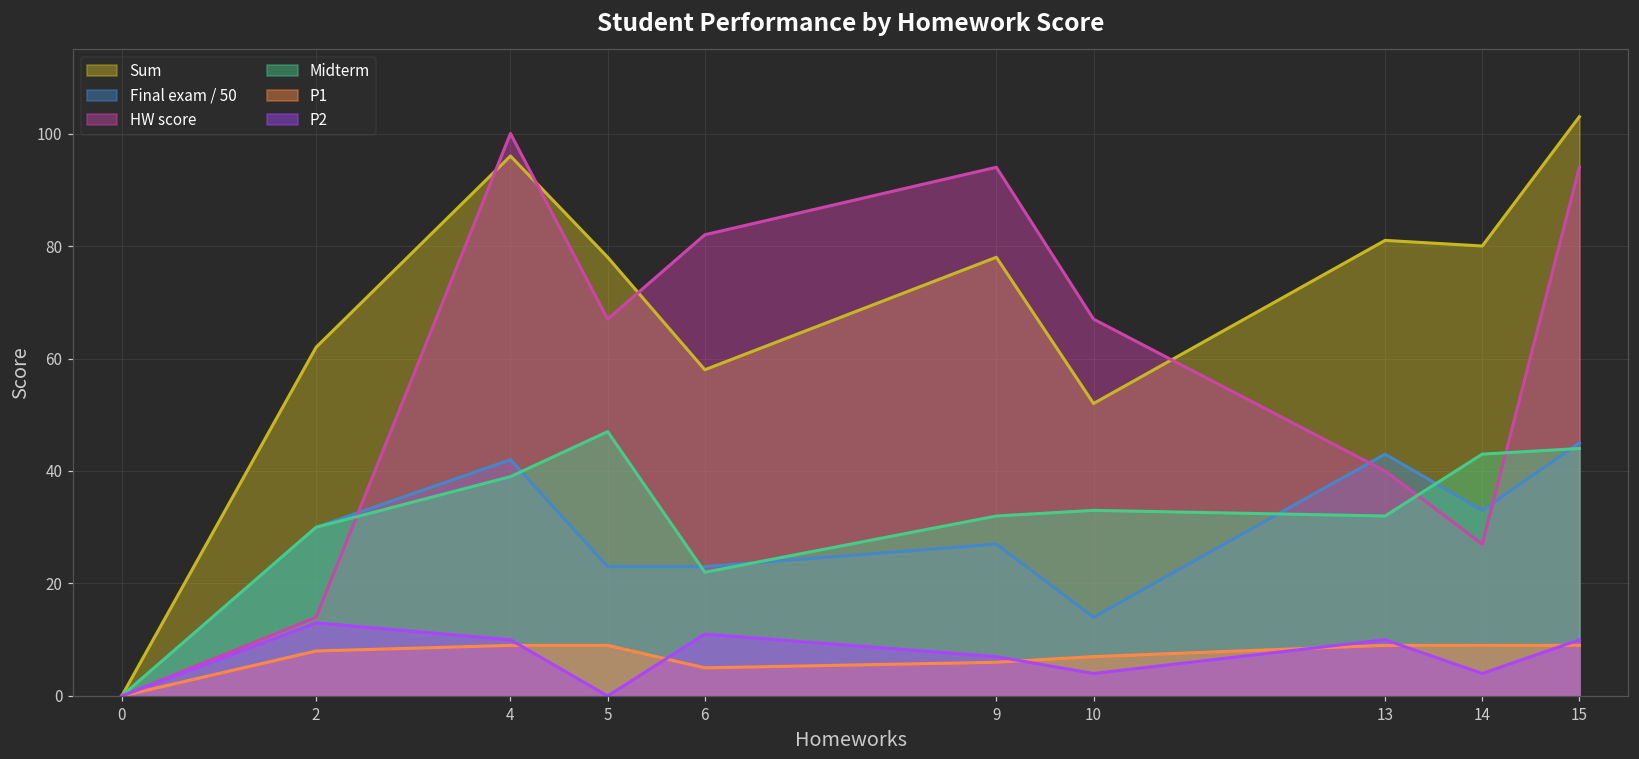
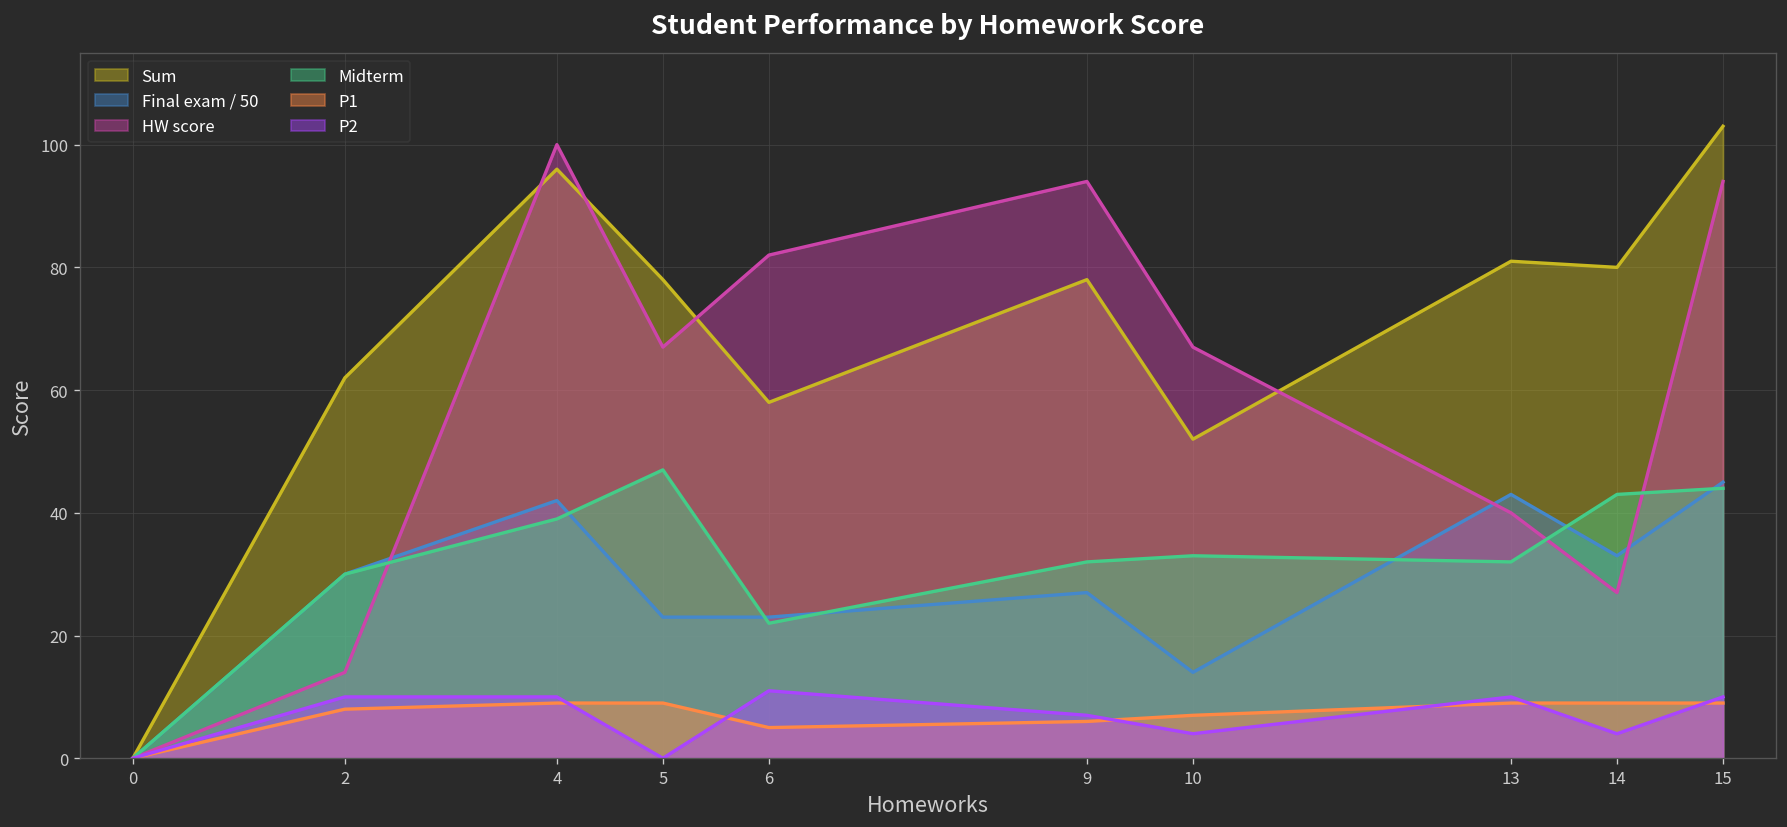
P2, 2: 13 -> 10
